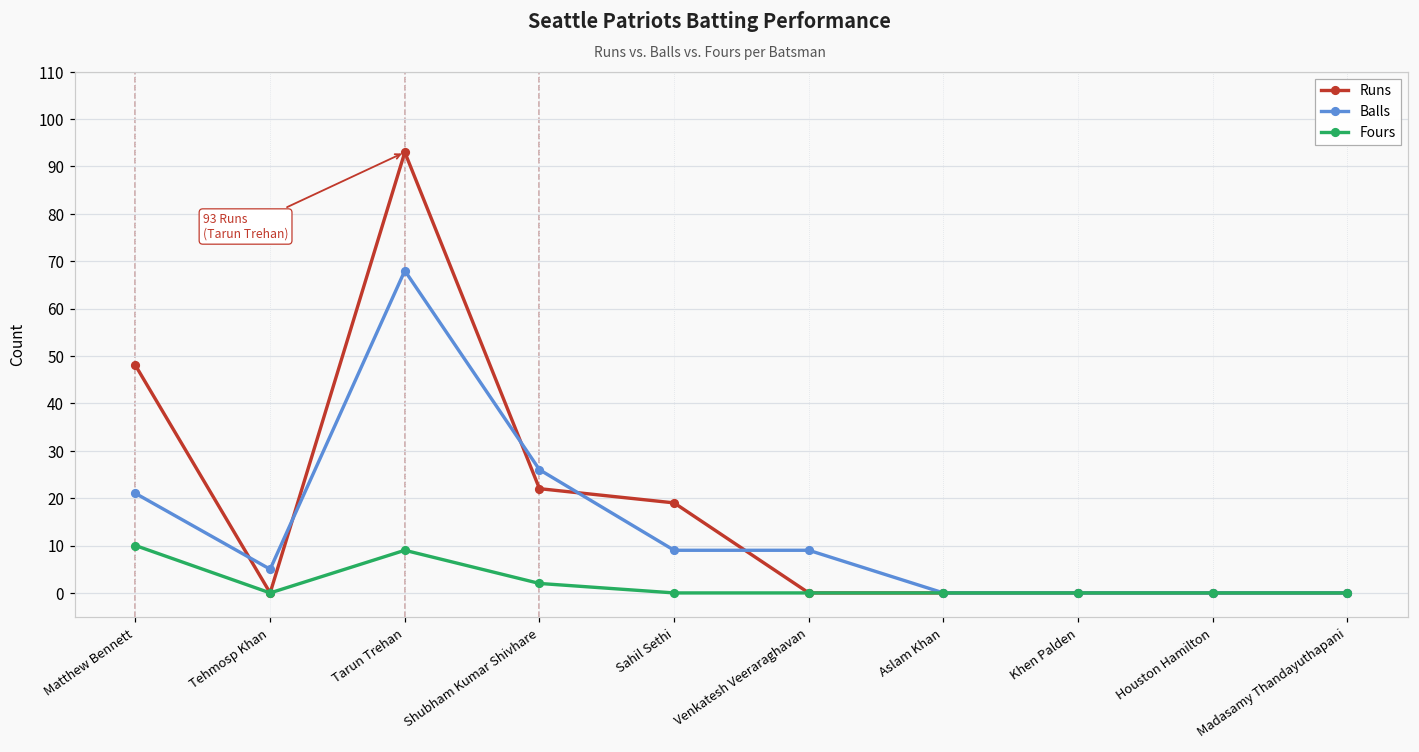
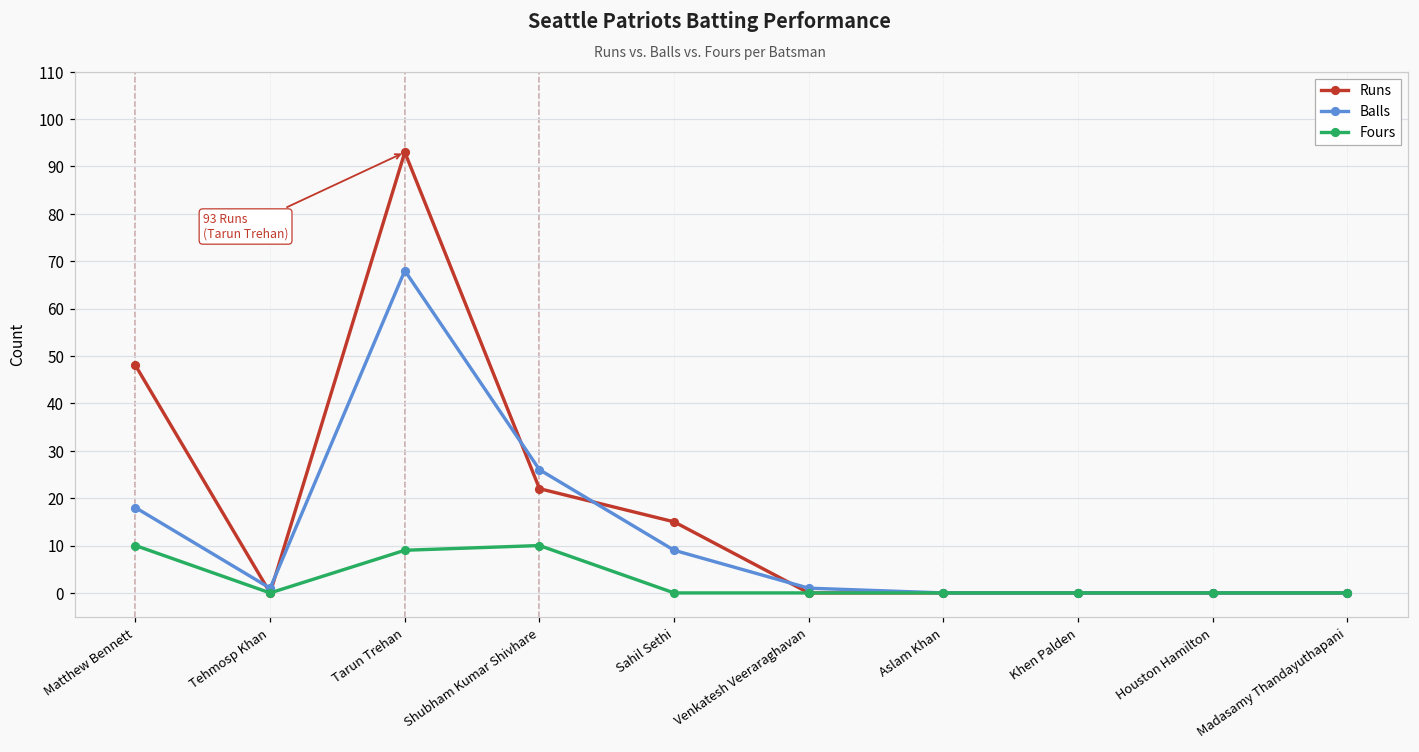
Balls, Matthew Bennett: 21 -> 18
Balls, Tehmosp Khan: 5 -> 1
Fours, Shubham Kumar Shivhare: 2 -> 10
Runs, Sahil Sethi: 19 -> 15
Balls, Venkatesh Veeraraghavan: 9 -> 1
